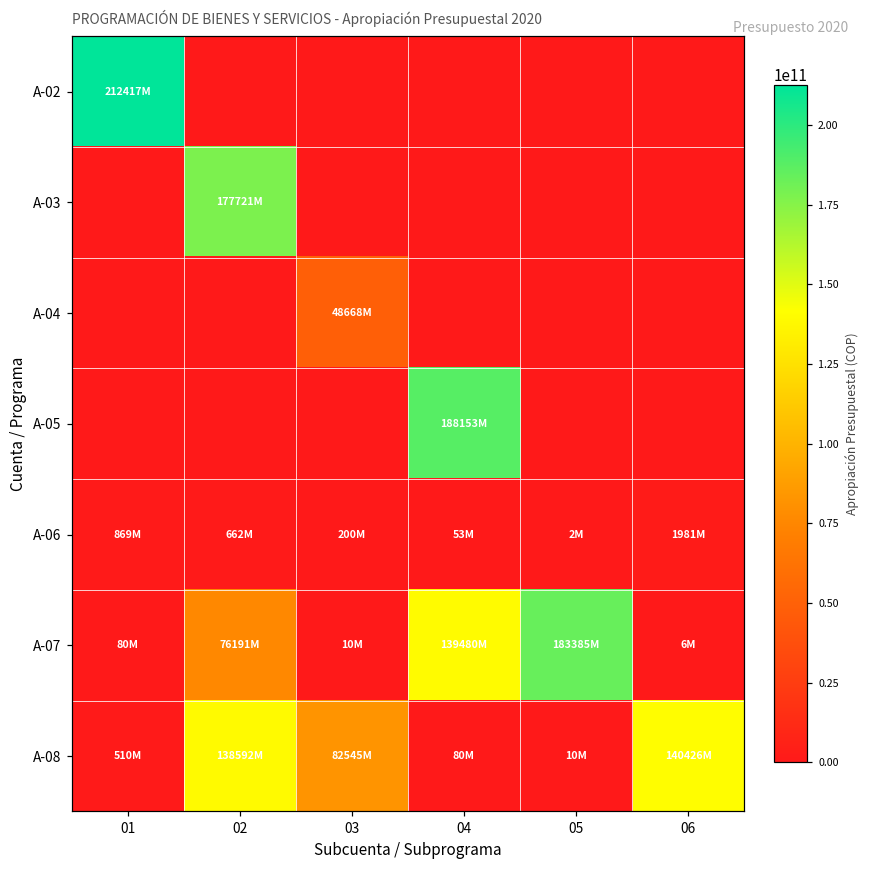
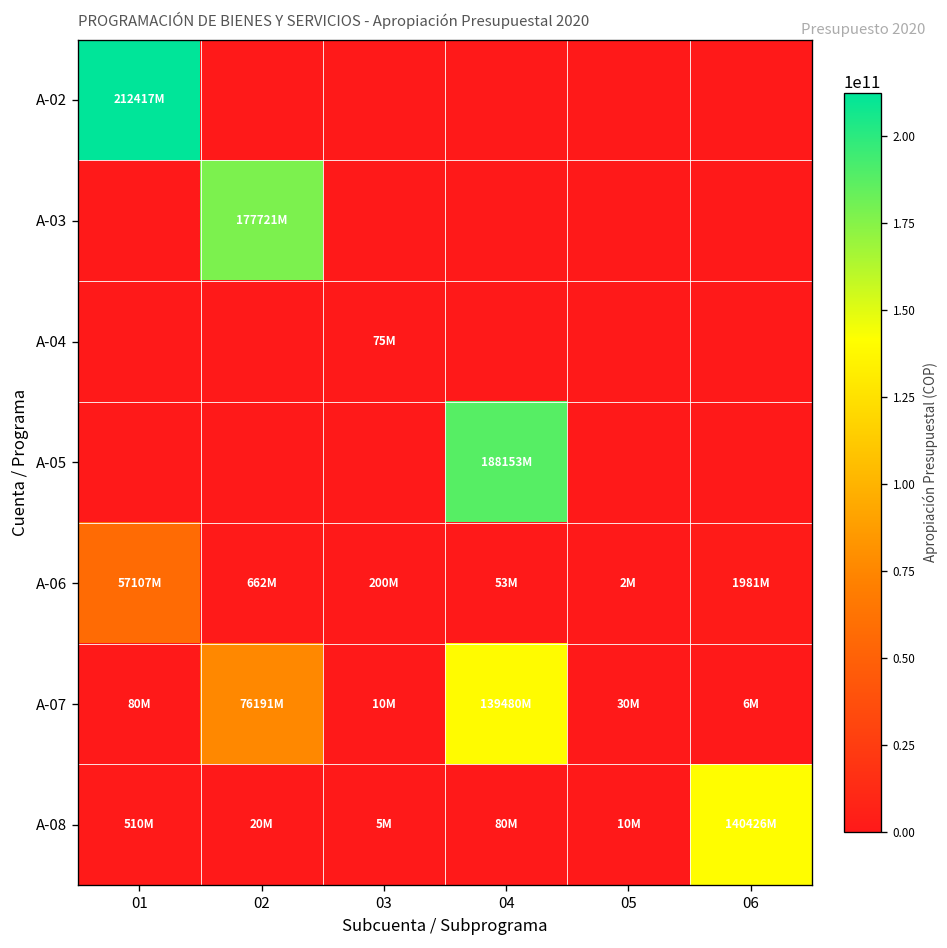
A-04, 03: 48668M -> 75M
A-06, 01: 869M -> 57107M
A-07, 05: 183385M -> 30M
A-08, 02: 138592M -> 20M
A-08, 03: 82545M -> 5M
